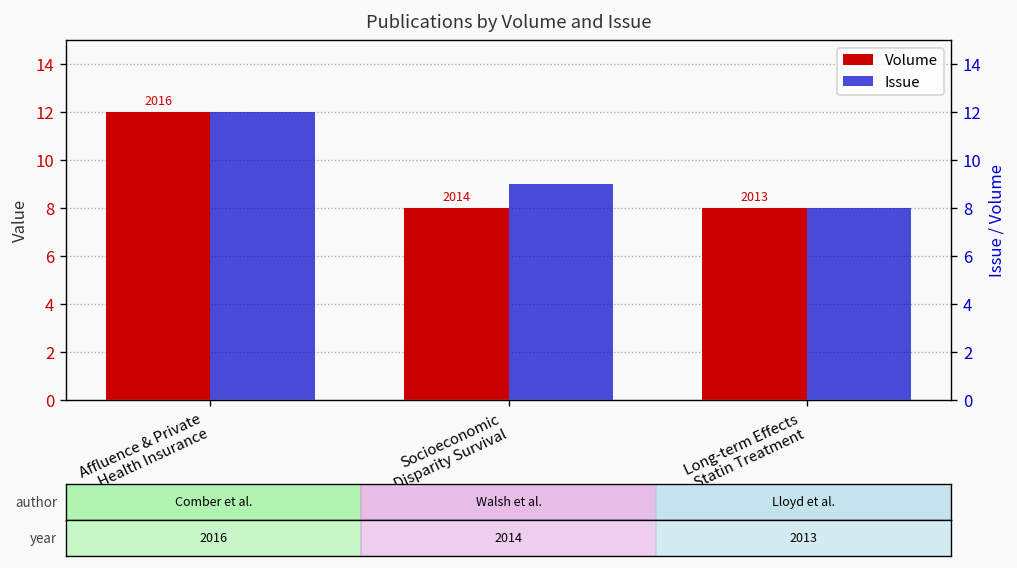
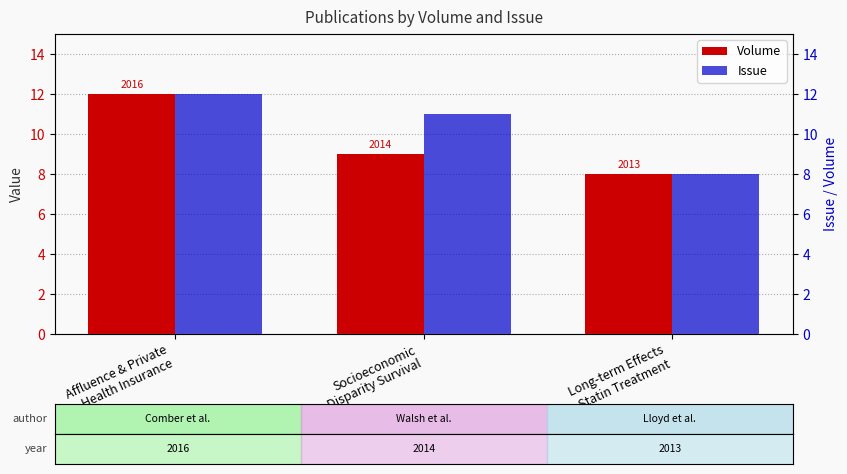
Volume, Socioeconomic Disparity Survival: 8 -> 9
Issue, Socioeconomic Disparity Survival: 9 -> 11
